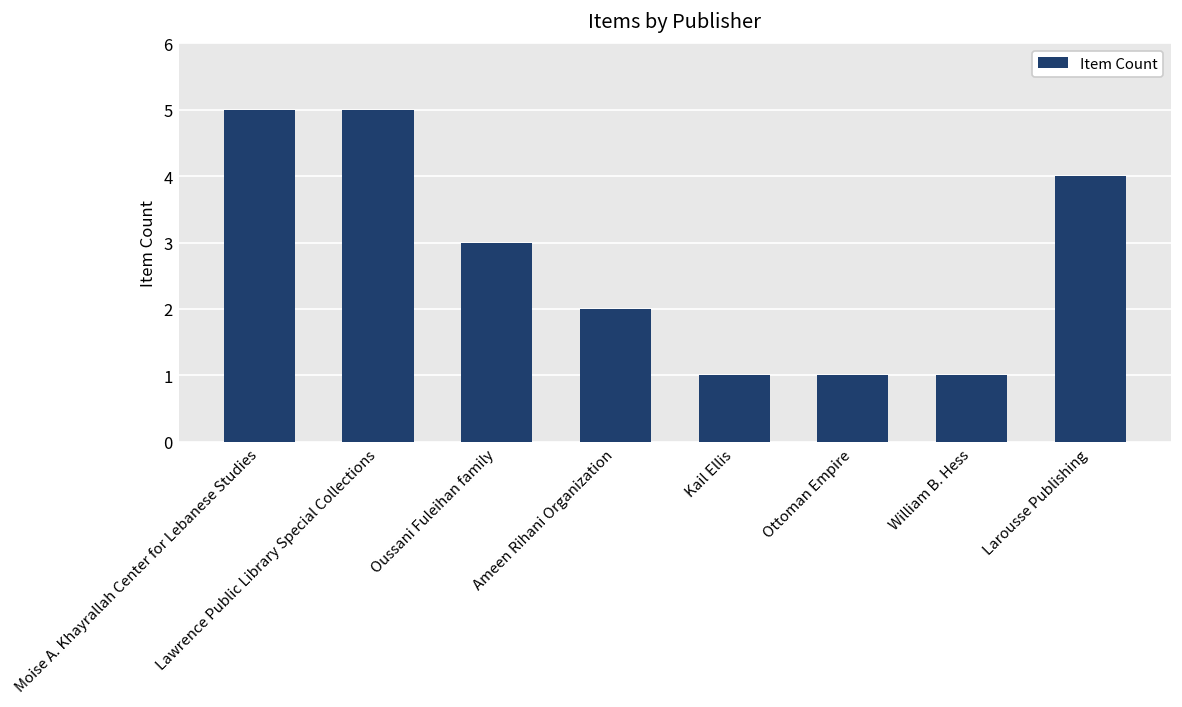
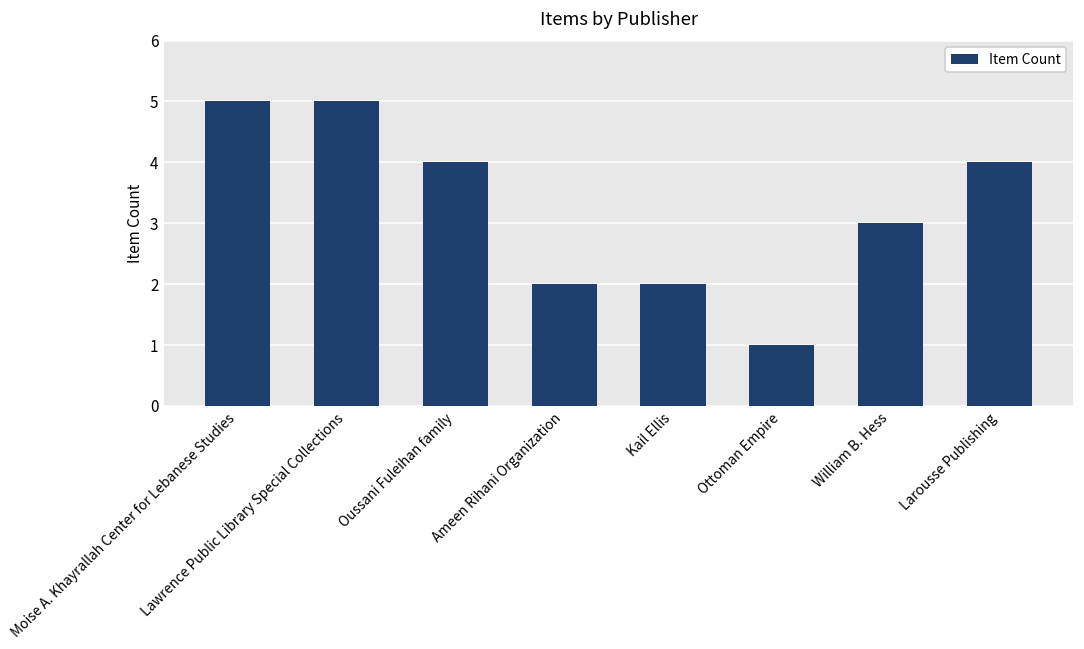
Oussani Fuleihan family: 3 -> 4
Kail Ellis: 1 -> 2
William B. Hess: 1 -> 3
